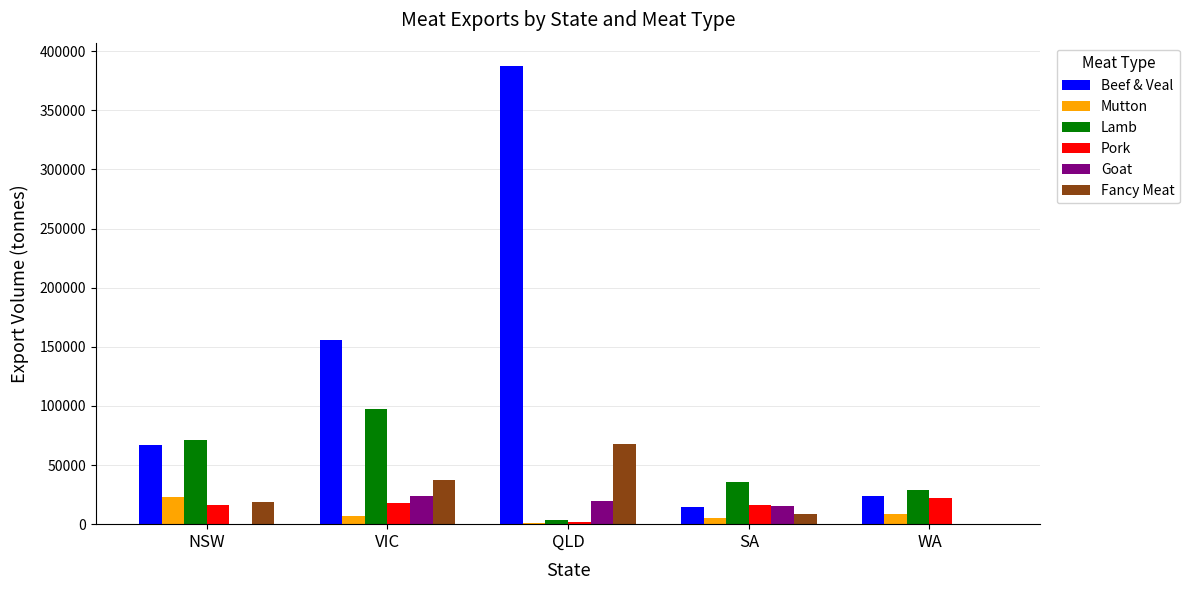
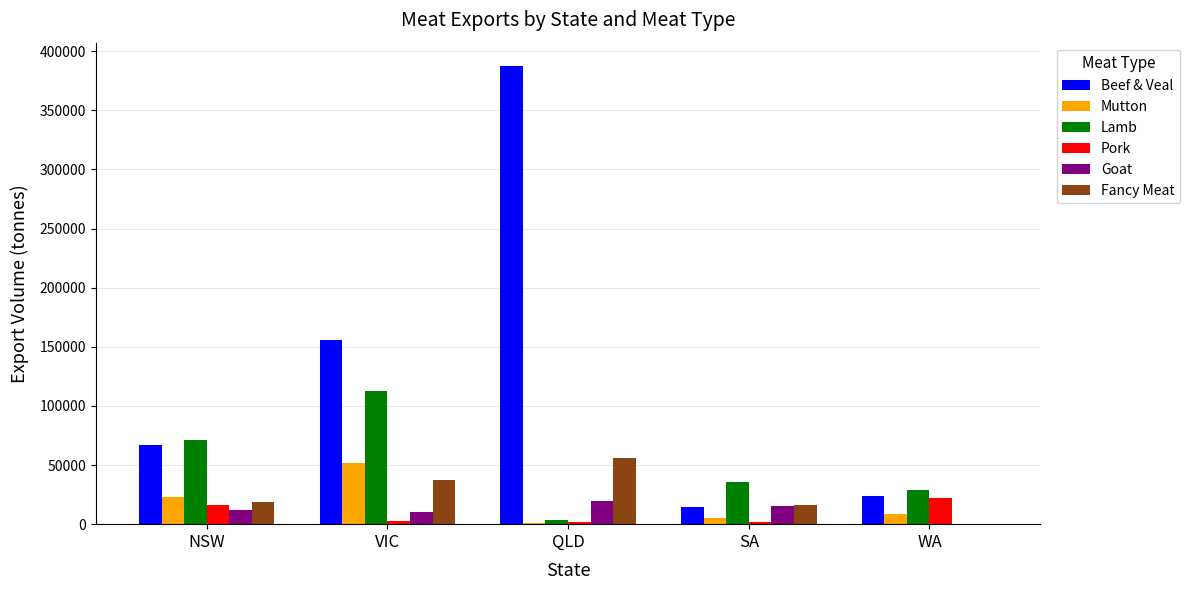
Goat, NSW: 0 -> 12000
Mutton, VIC: 7000 -> 52000
Lamb, VIC: 97000 -> 113000
Pork, VIC: 18000 -> 3000
Goat, VIC: 24000 -> 10000
Fancy Meat, QLD: 68000 -> 56000
Pork, SA: 16000 -> 2000
Fancy Meat, SA: 8000 -> 17000
